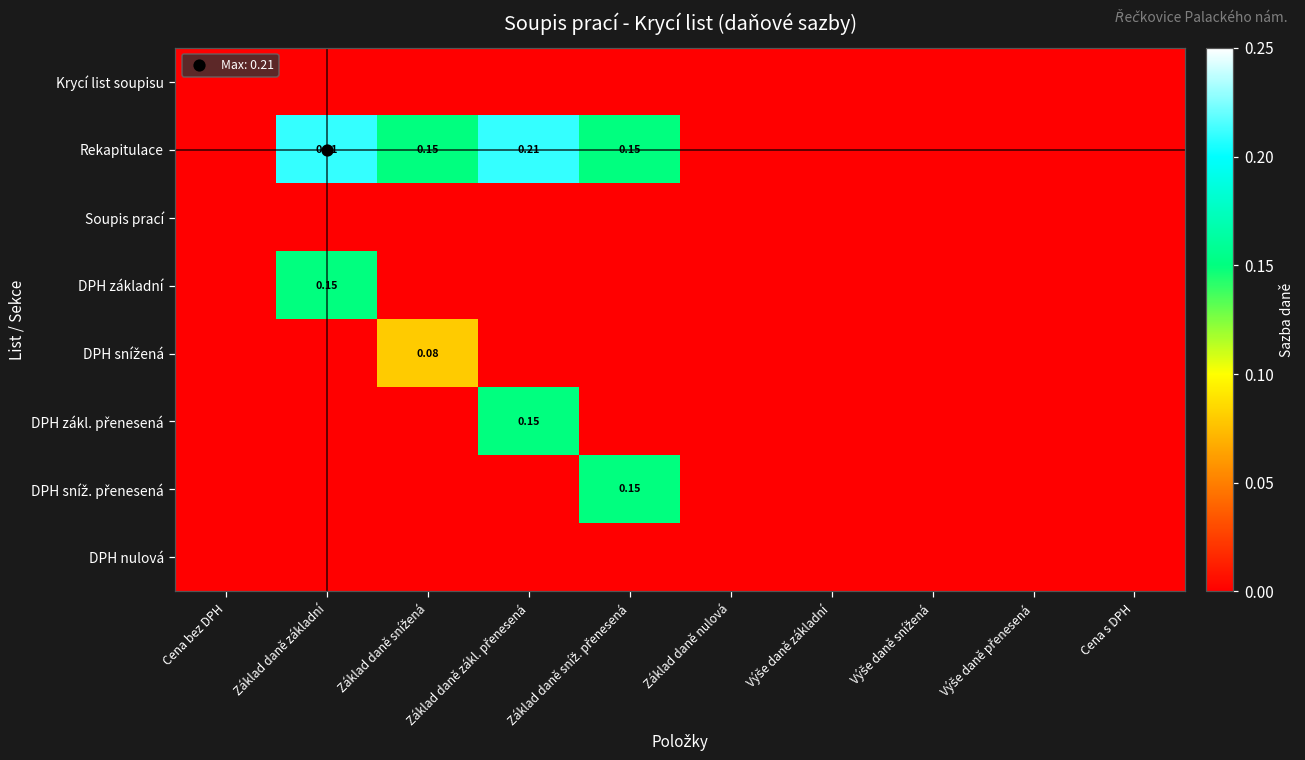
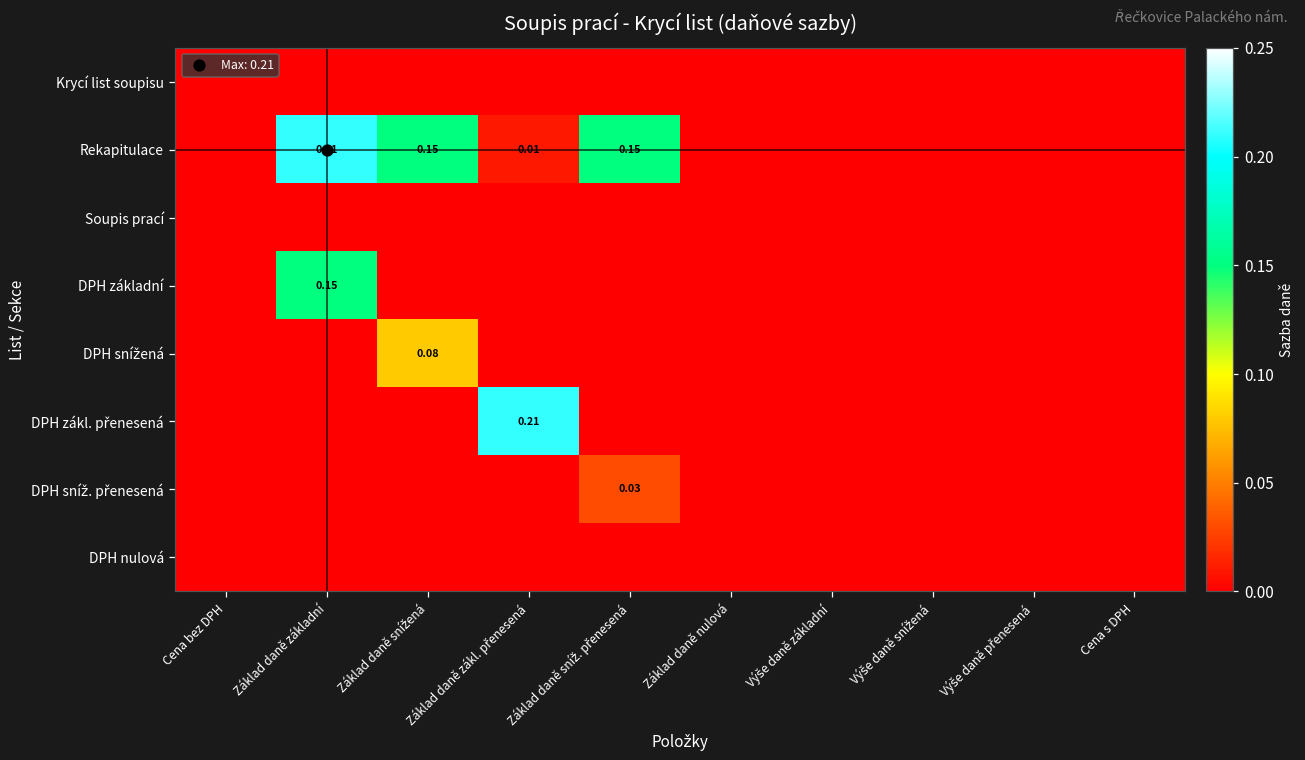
Rekapitulace, Základ daně zákl. přenesená: 0.21 -> 0.01
DPH zákl. přenesená, Základ daně zákl. přenesená: 0.15 -> 0.21
DPH sníž. přenesená, Základ daně sníž. přenesená: 0.15 -> 0.03
